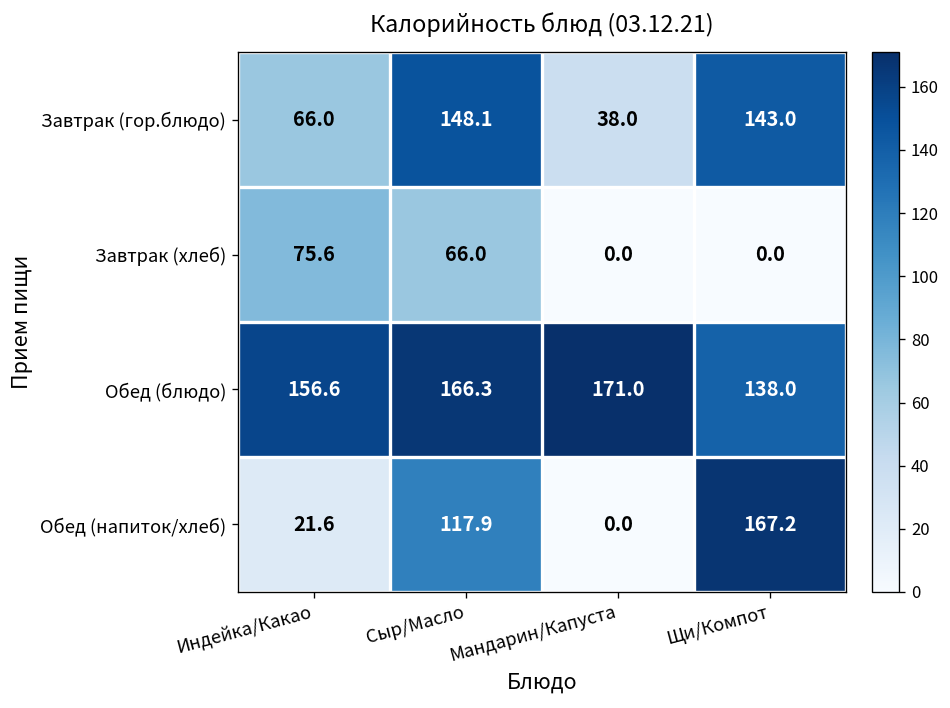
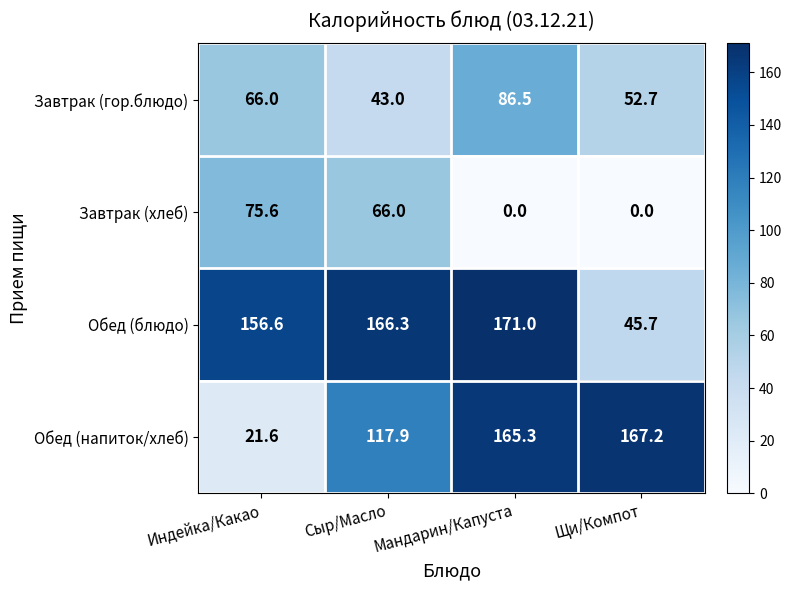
Завтрак (гор.блюдо), Сыр/Масло: 148.1 -> 43.0
Завтрак (гор.блюдо), Мандарин/Капуста: 38.0 -> 86.5
Завтрак (гор.блюдо), Щи/Компот: 143.0 -> 52.7
Обед (блюдо), Щи/Компот: 138.0 -> 45.7
Обед (напиток/хлеб), Мандарин/Капуста: 0.0 -> 165.3
